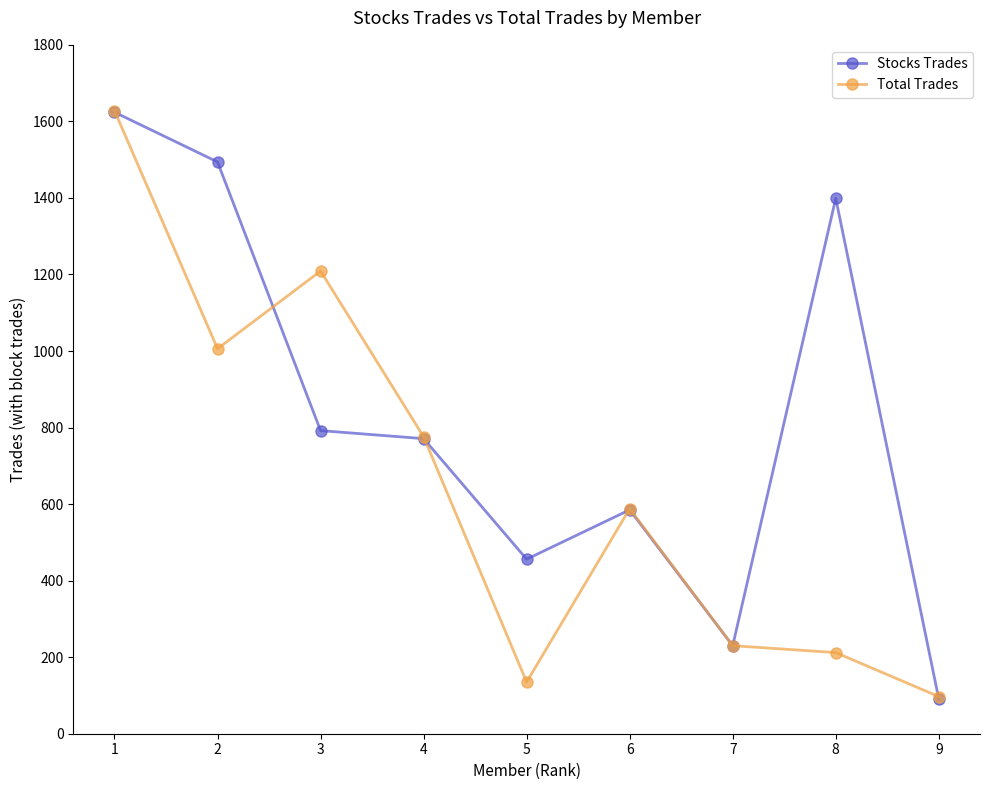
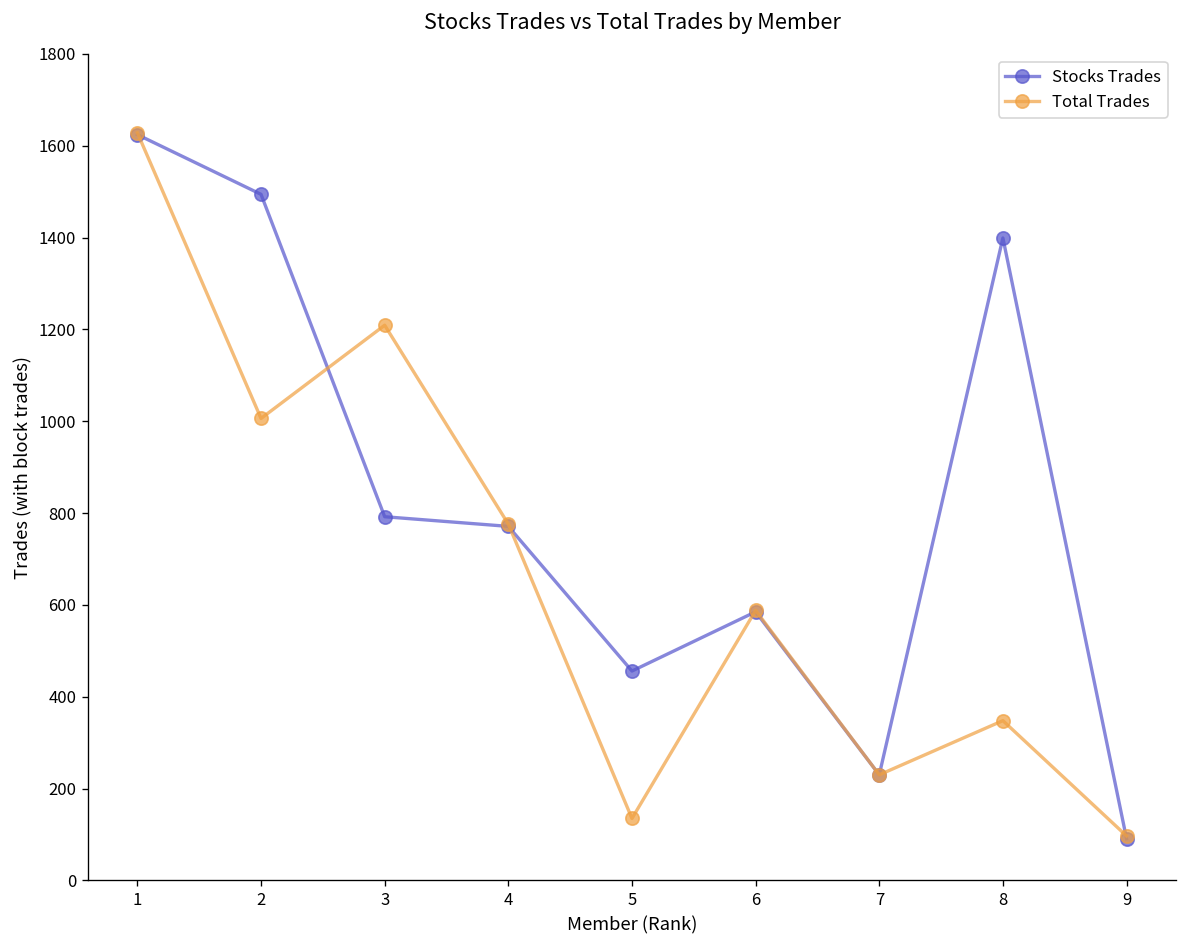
Total Trades, 8: 210 -> 350
